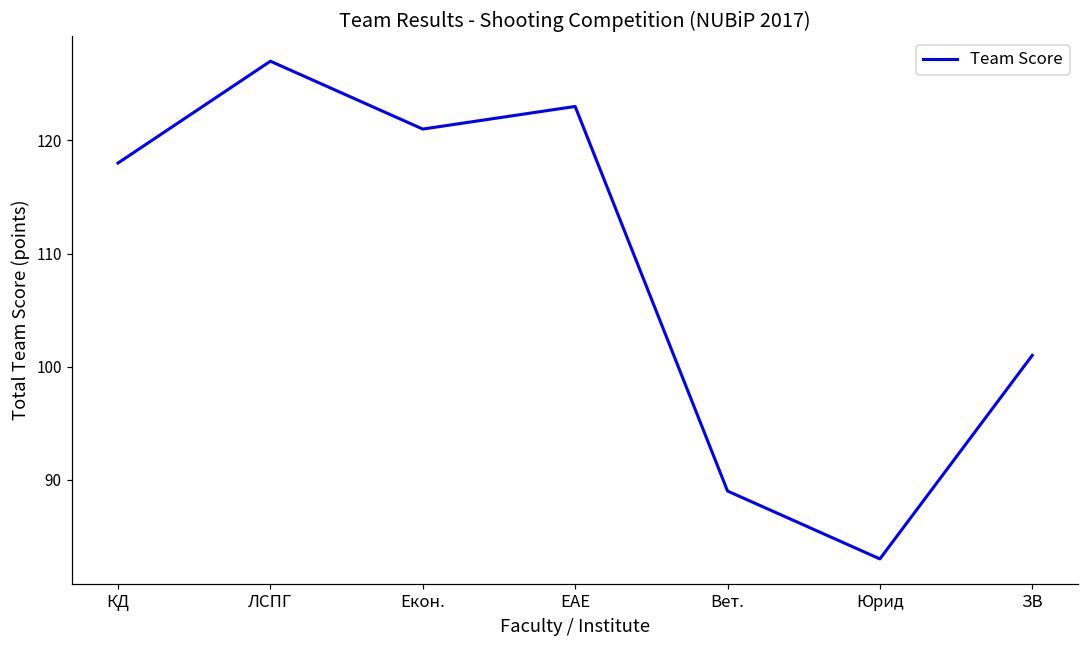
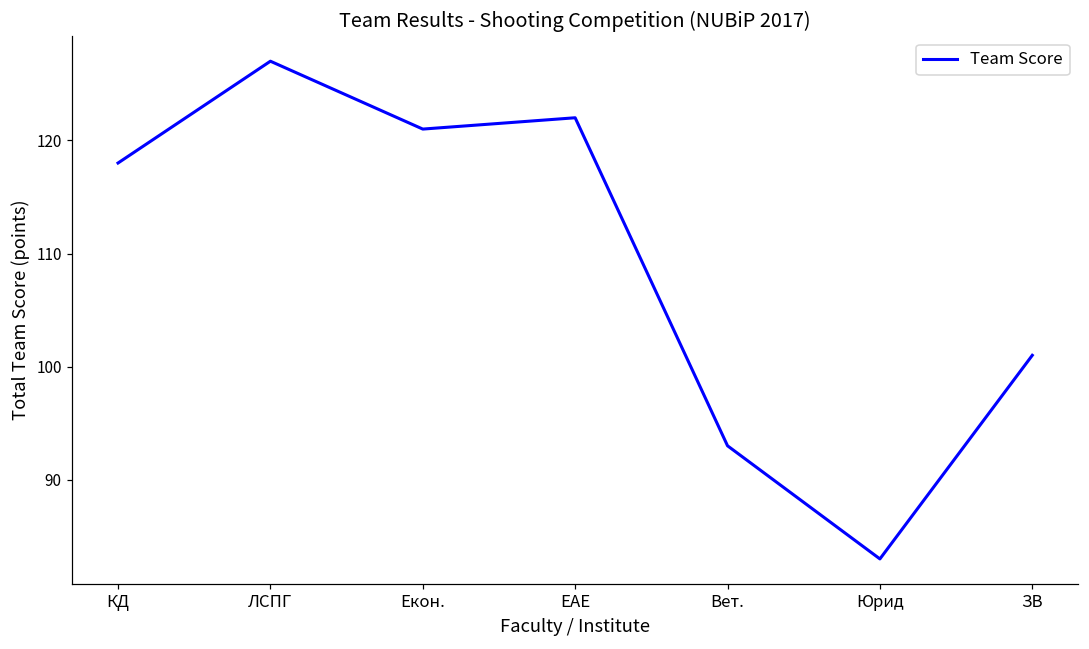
ЕАЕ: 123 -> 122
Вет.: 89 -> 93
